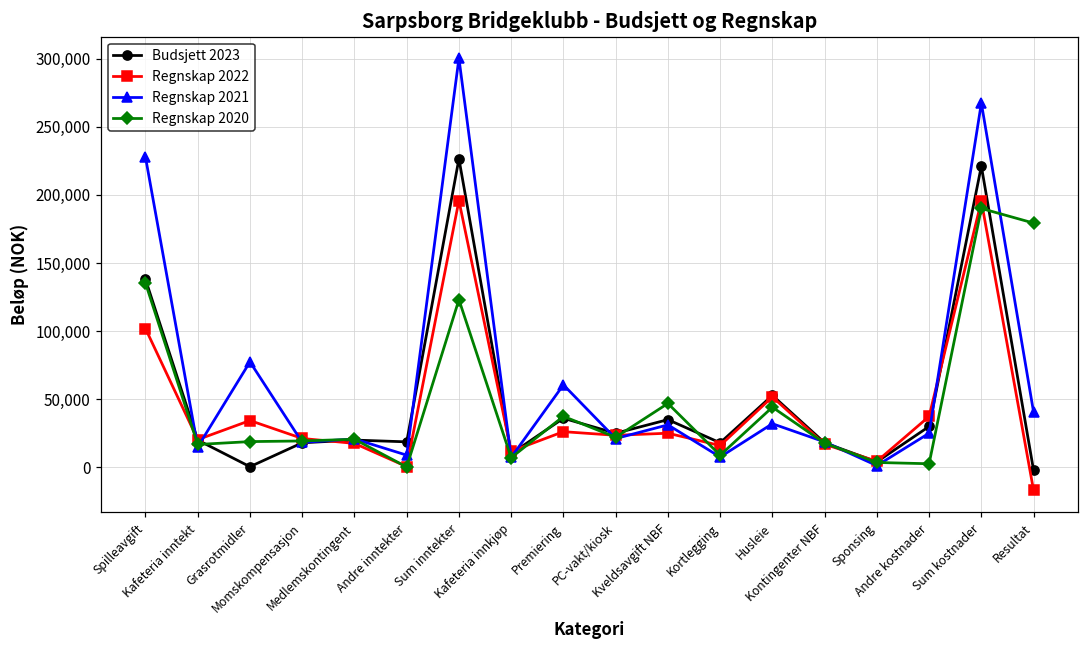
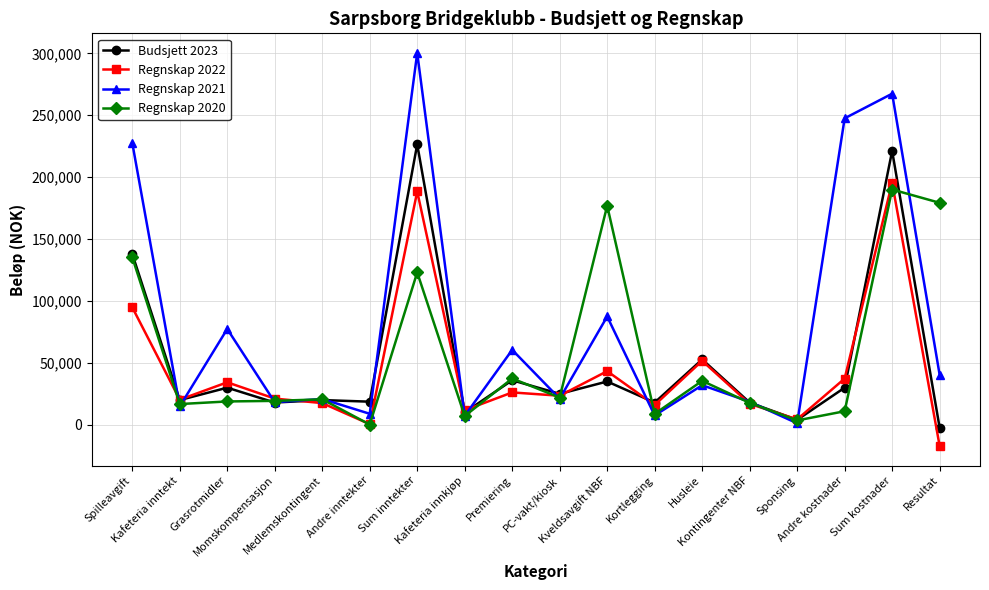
Regnskap 2022, Spilleavgift: 102,000 -> 95,000
Budsjett 2023, Grasrotmidler: 0 -> 30,000
Regnskap 2022, Sum inntekter: 196,000 -> 188,000
Regnskap 2022, Kveldsavgift NBF: 25,000 -> 43,000
Regnskap 2021, Kveldsavgift NBF: 31,000 -> 87,000
Regnskap 2020, Kveldsavgift NBF: 47,000 -> 177,000
Regnskap 2020, Husleie: 44,000 -> 36,000
Regnskap 2021, Andre kostnader: 25,000 -> 248,000
Regnskap 2020, Andre kostnader: 3,000 -> 11,000
